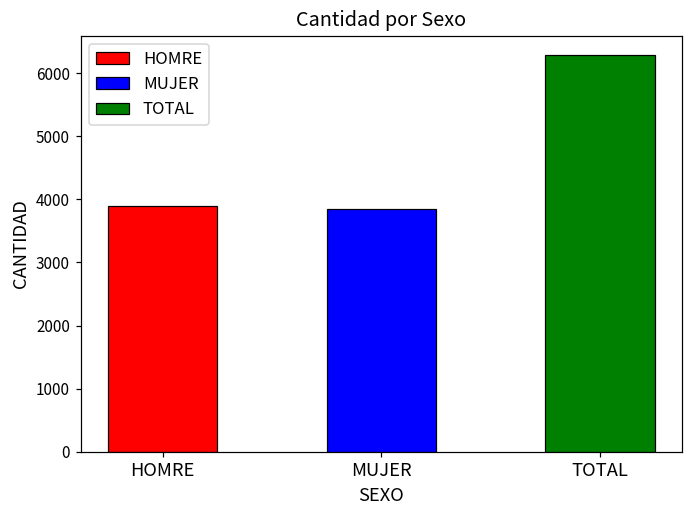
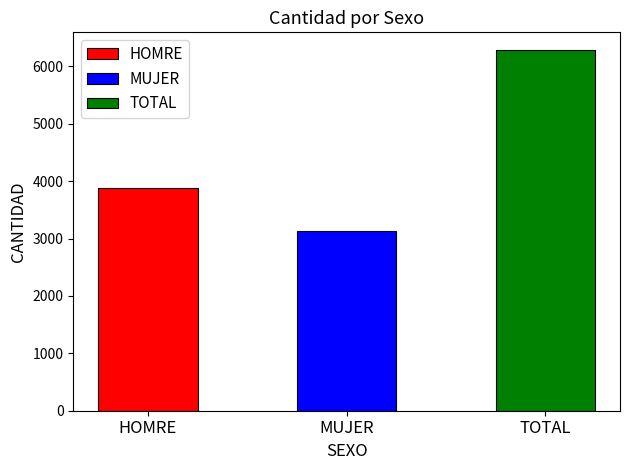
MUJER: 3900 -> 3100
